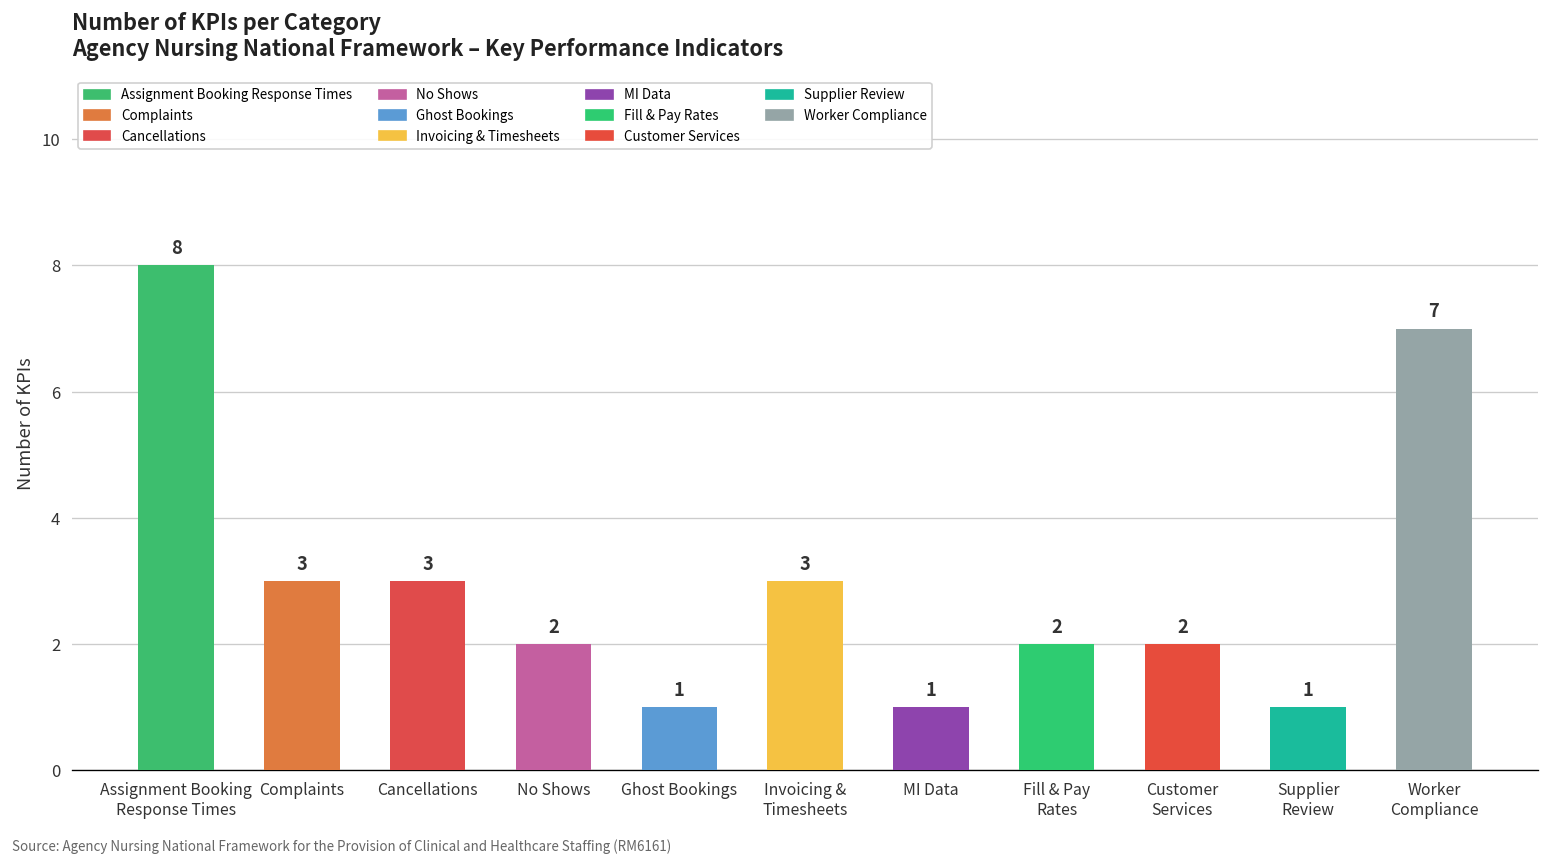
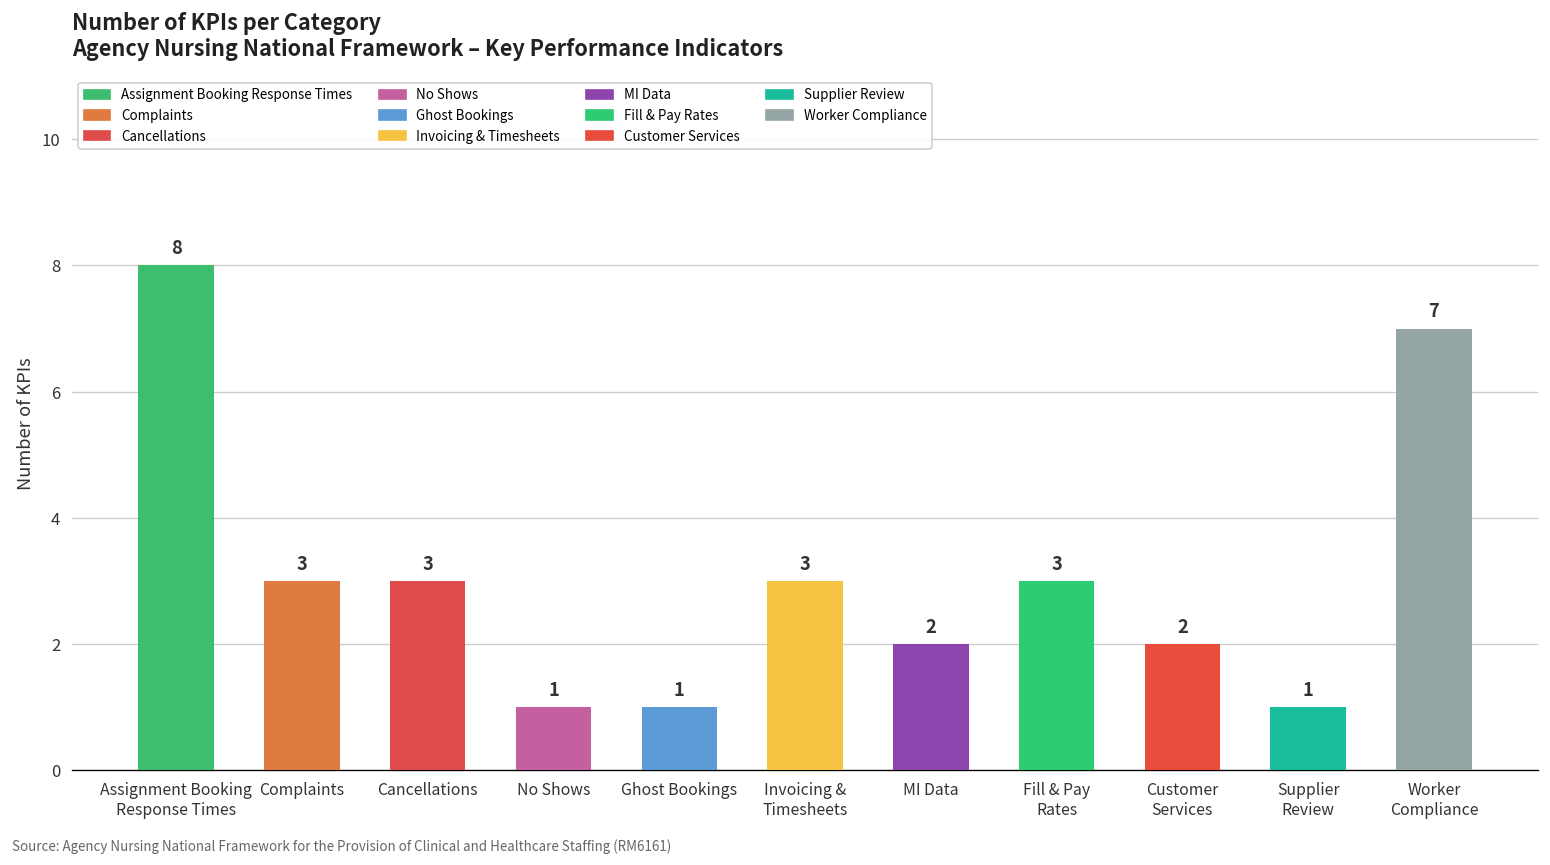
No Shows: 2 -> 1
MI Data: 1 -> 2
Fill & Pay Rates: 2 -> 3
